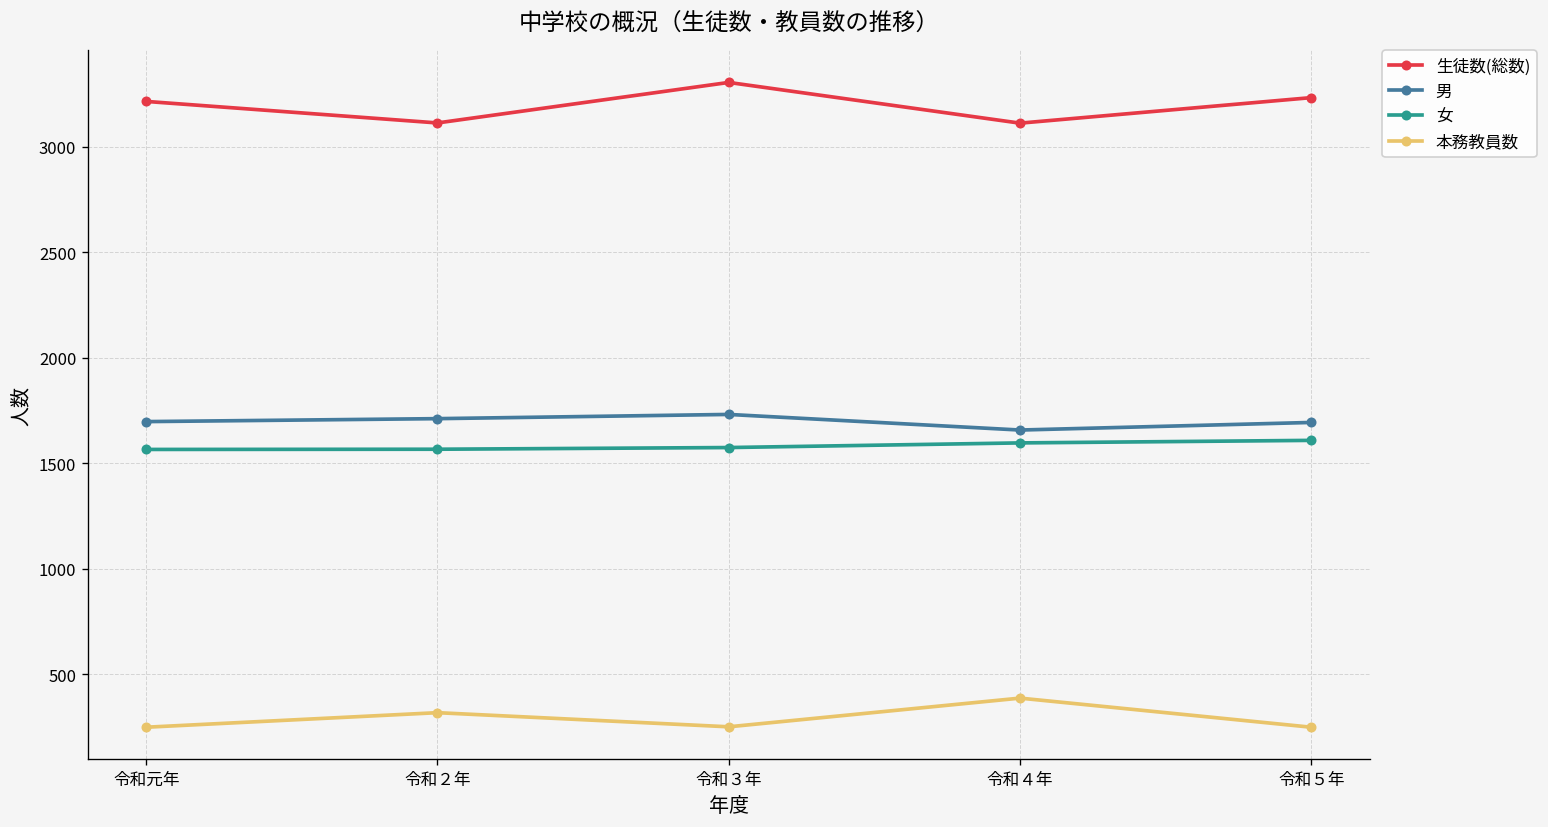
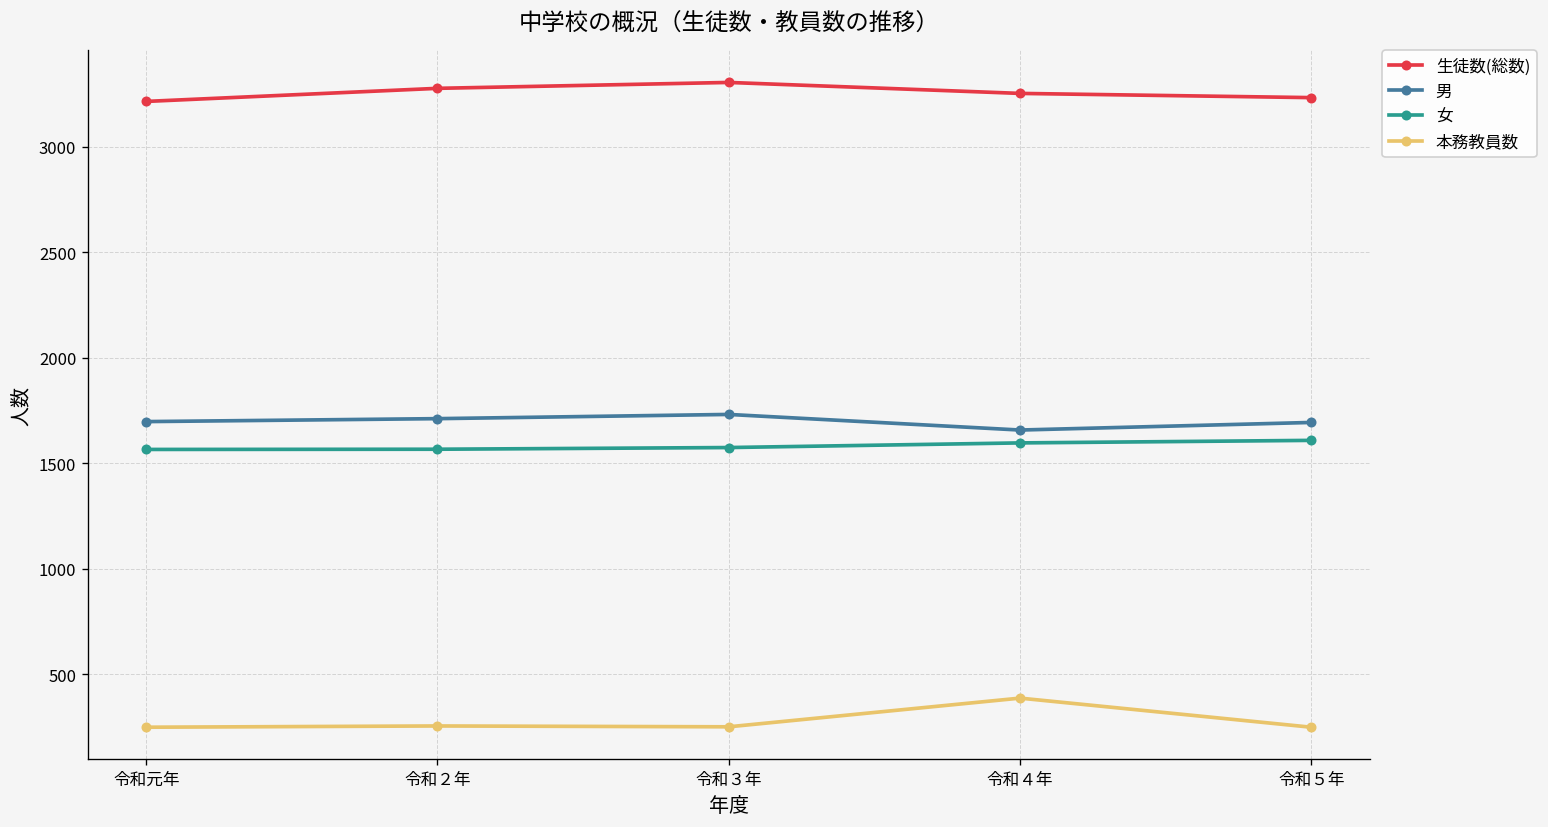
生徒数(総数), 令和２年: 3110 -> 3280
本務教員数, 令和２年: 320 -> 250
生徒数(総数), 令和４年: 3110 -> 3250
